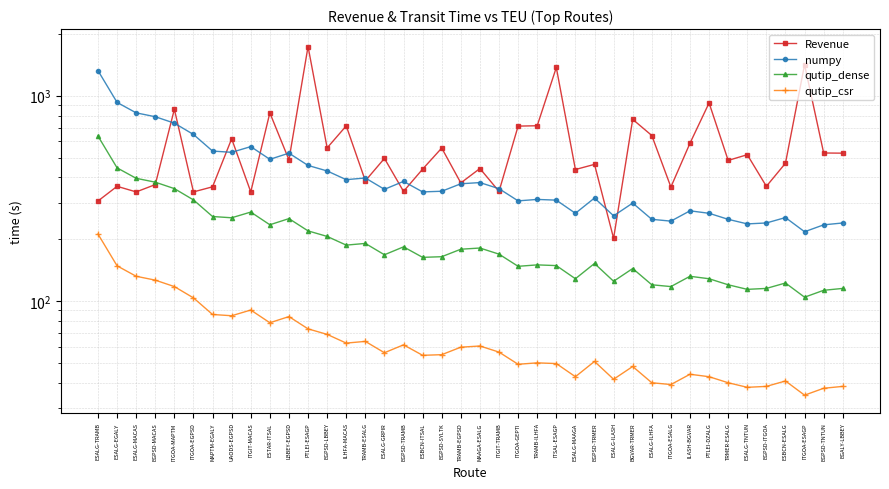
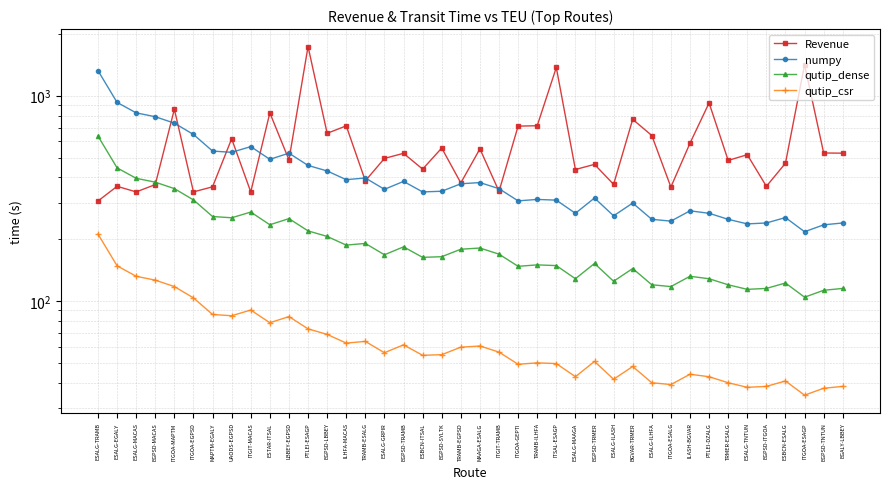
Revenue, EGPSD-LBBEY: 560 -> 660
Revenue, EGPSD-TRAMB: 340 -> 520
Revenue, MAAGA-ESALG: 440 -> 550
Revenue, ESALG-ILASH: 200 -> 370
